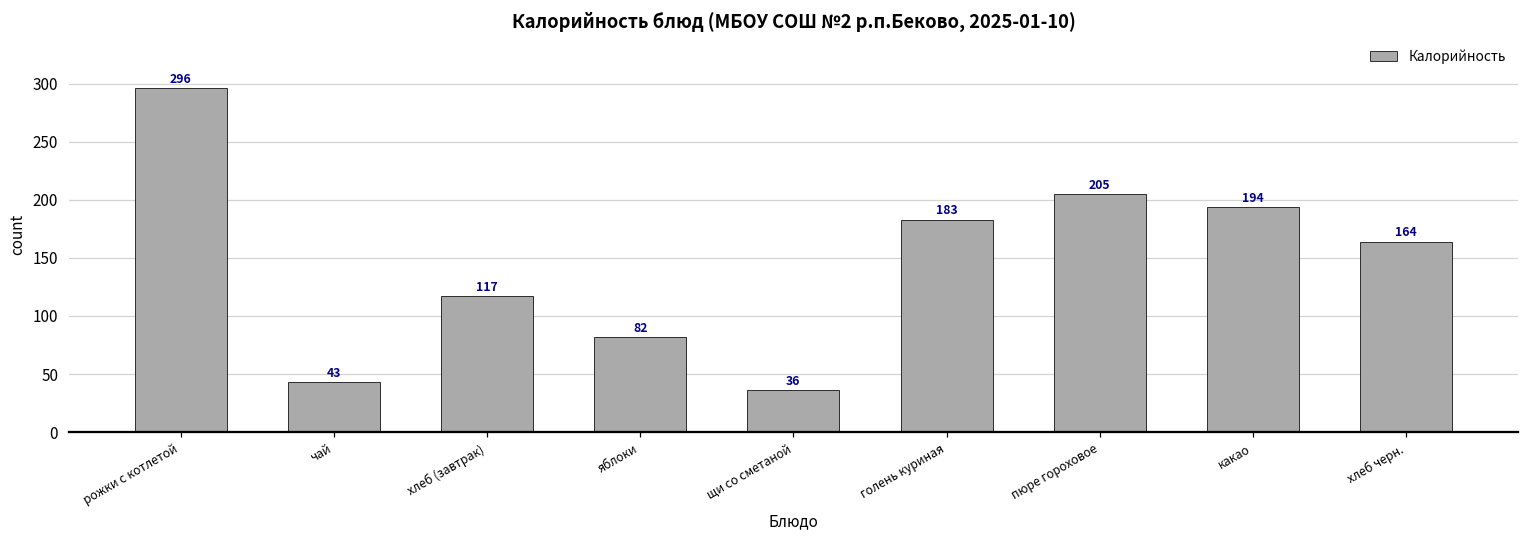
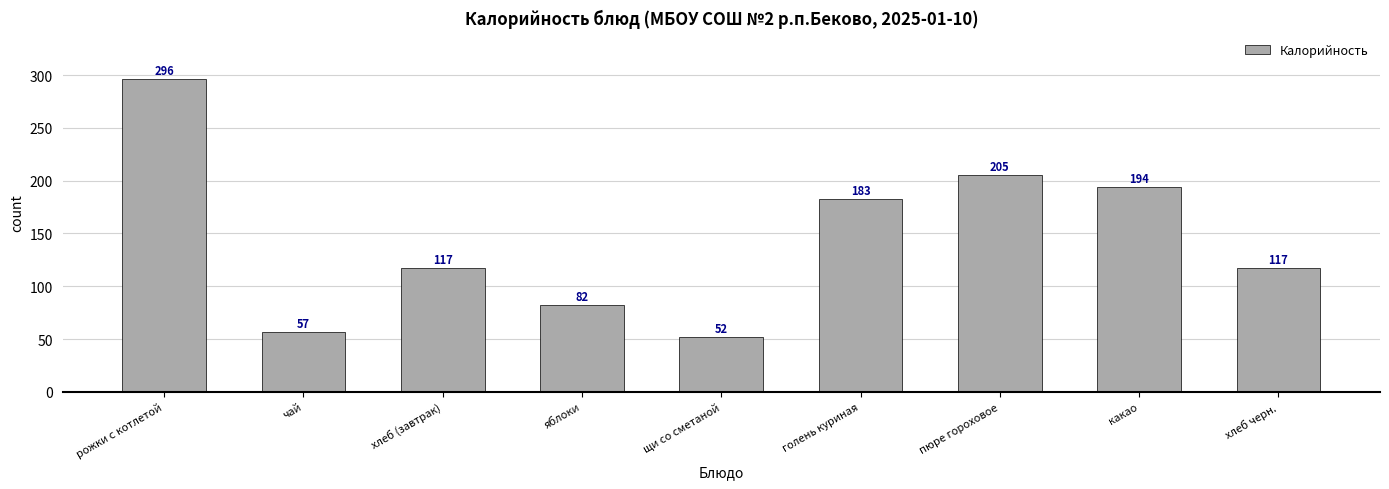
чай: 43 -> 57
щи со сметаной: 36 -> 52
хлеб черн.: 164 -> 117
